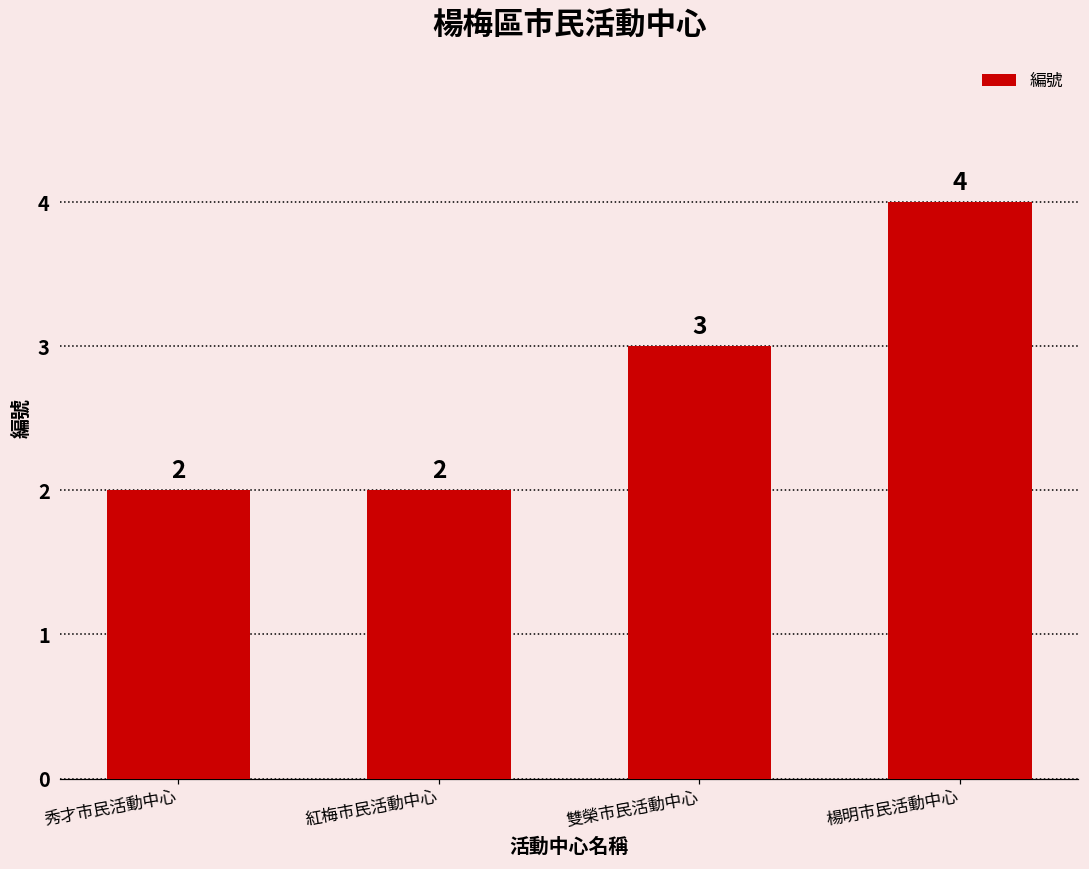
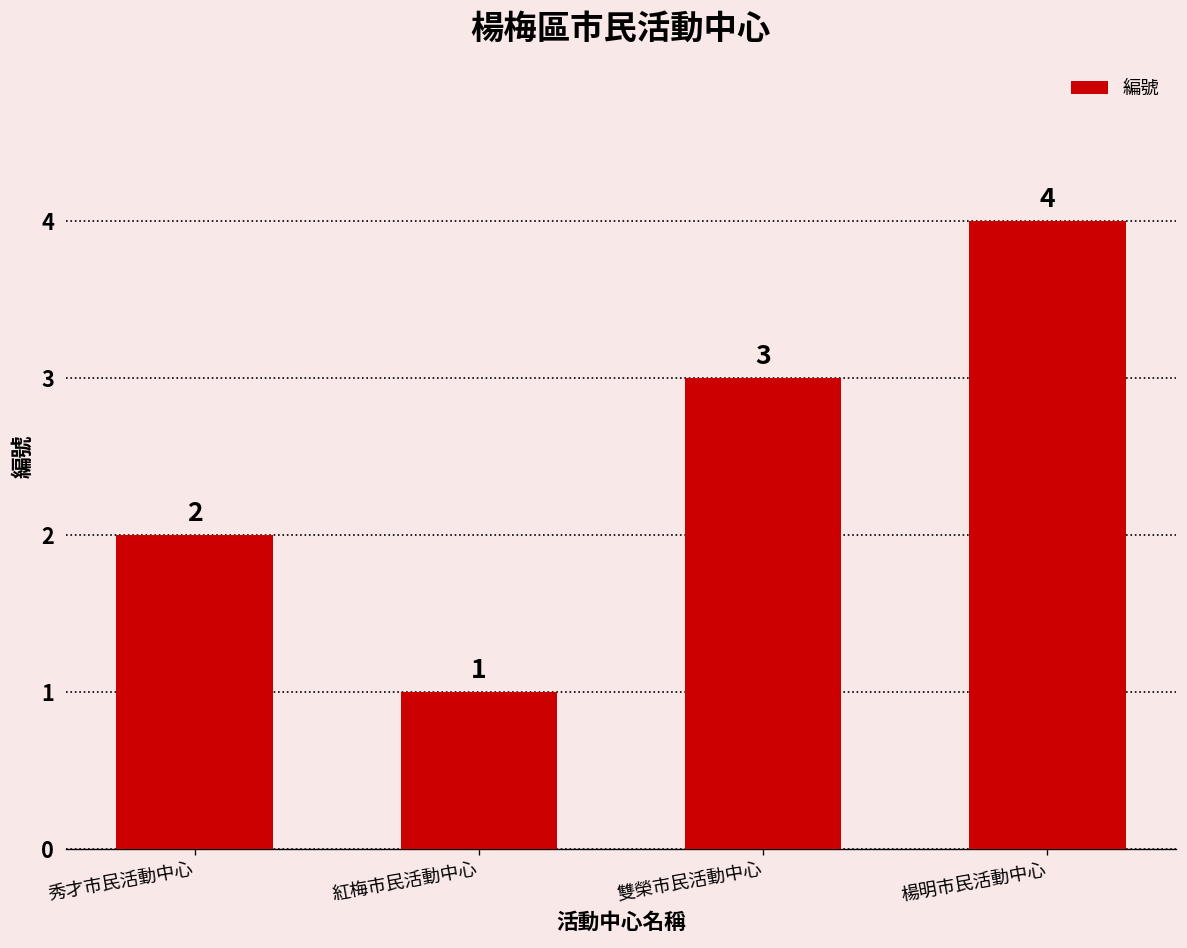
紅梅市民活動中心: 2 -> 1
